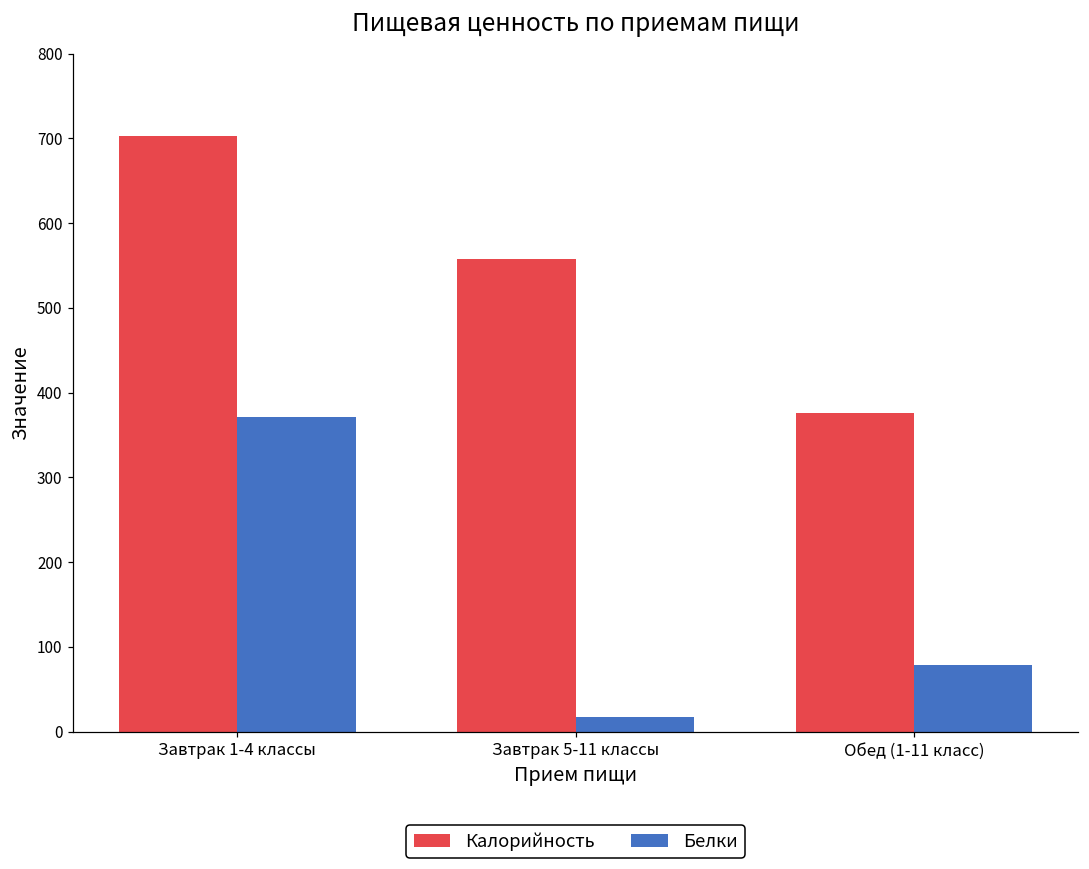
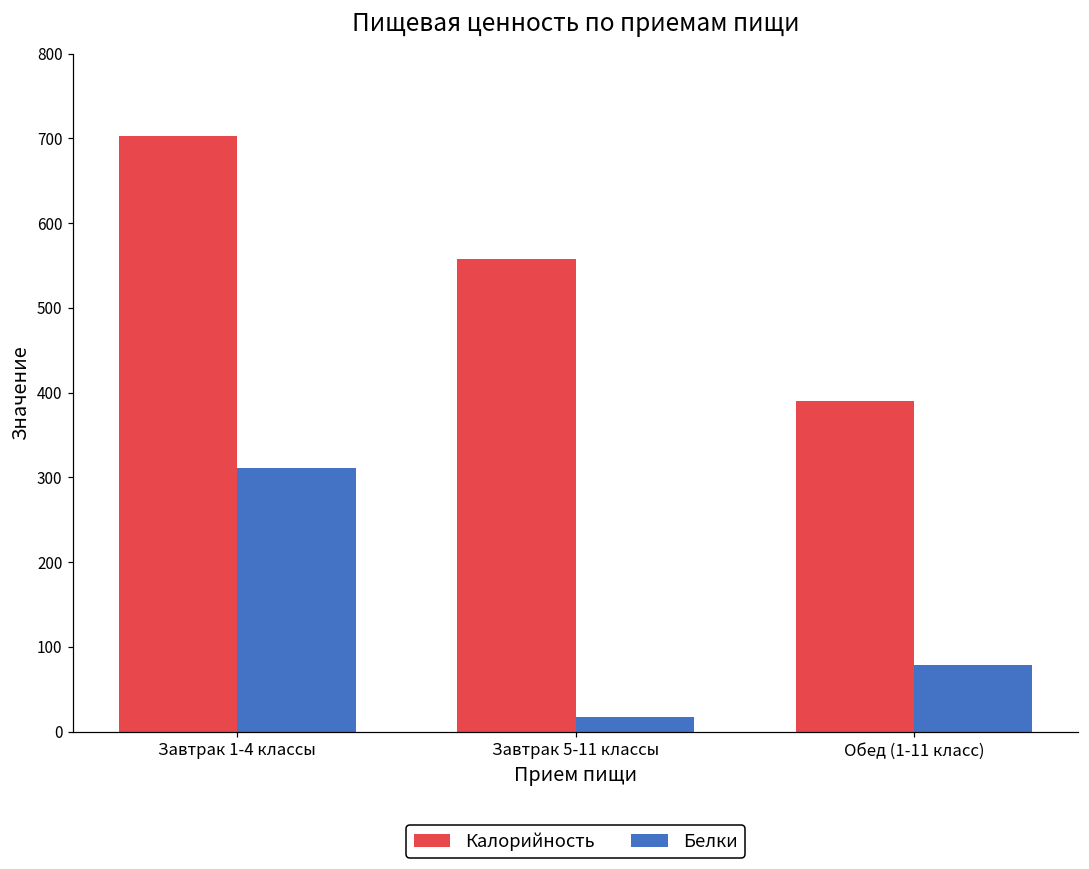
Белки, Завтрак 1-4 классы: 370 -> 310
Калорийность, Обед (1-11 класс): 380 -> 390
